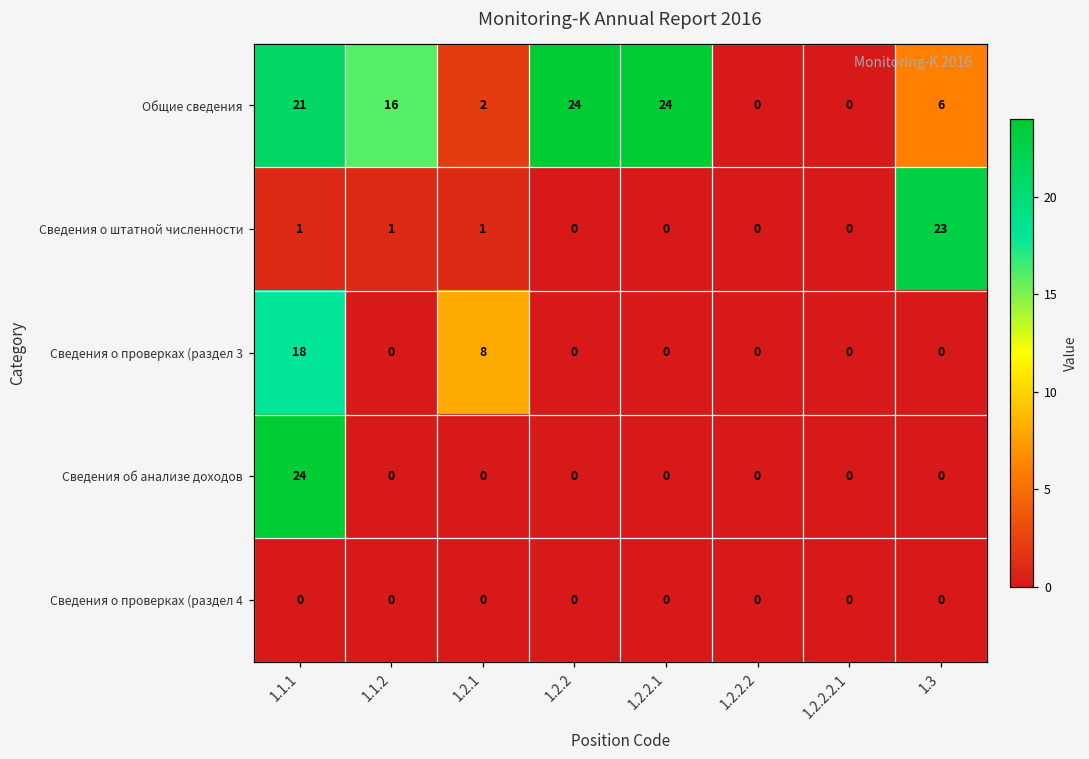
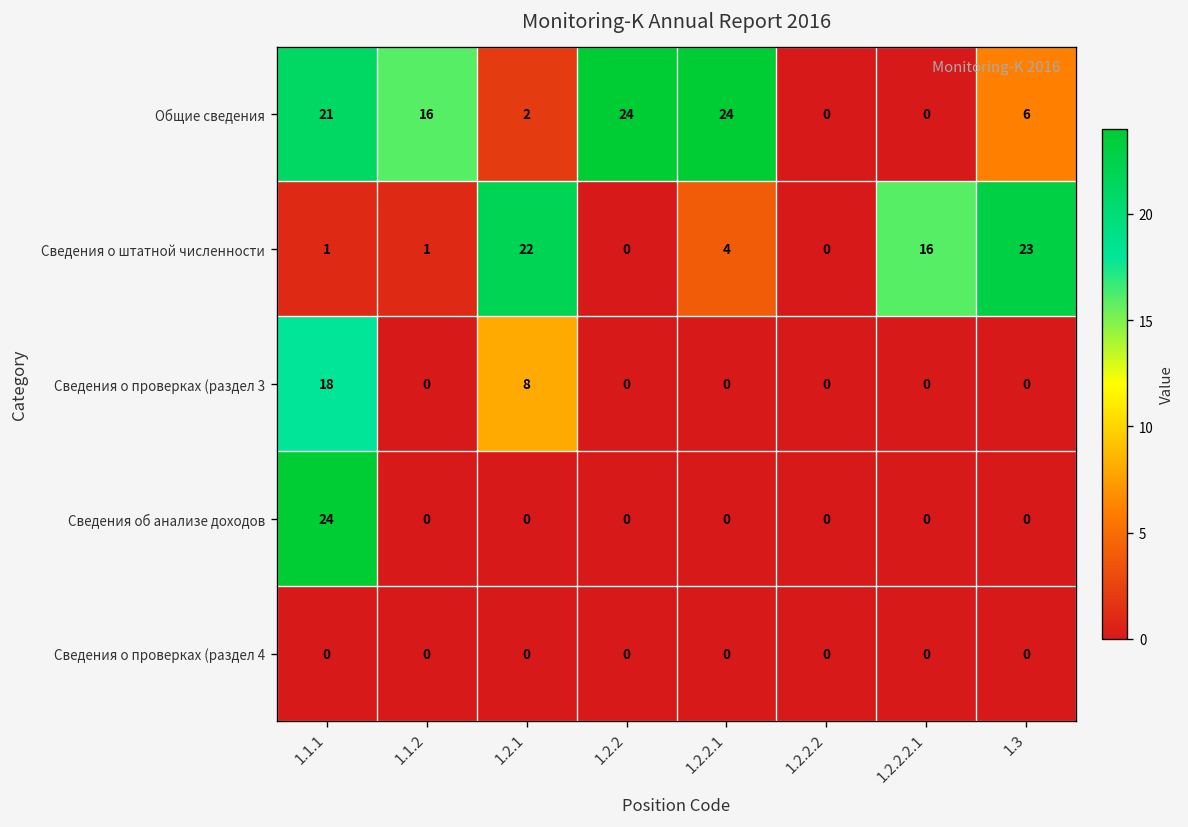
Сведения о штатной численности, 1.2.1: 1 -> 22
Сведения о штатной численности, 1.2.2.1: 0 -> 4
Сведения о штатной численности, 1.2.2.2.1: 0 -> 16
